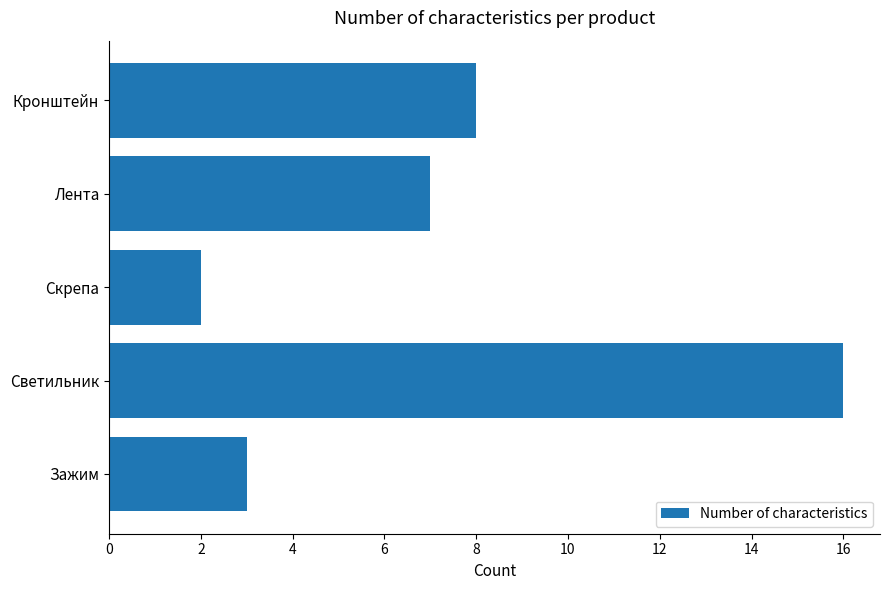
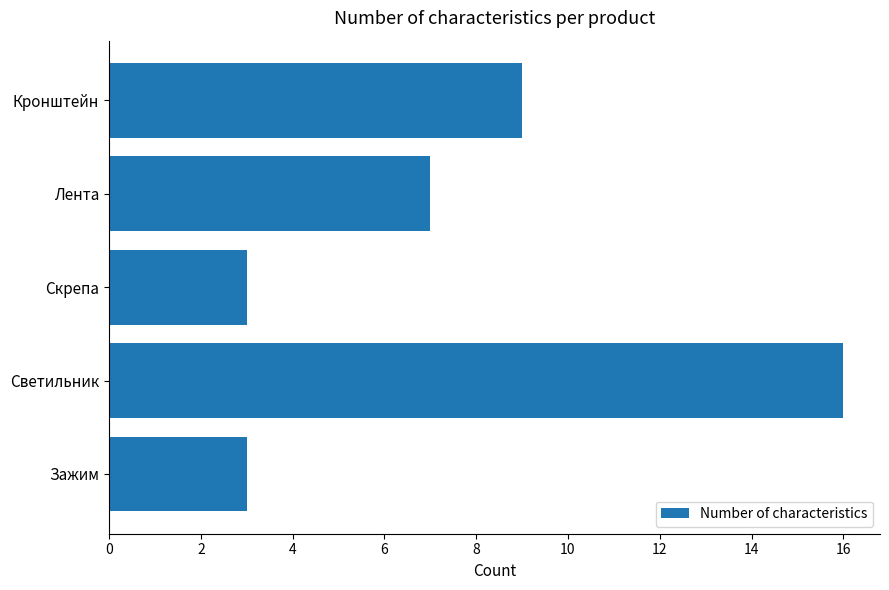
Кронштейн: 8 -> 9
Скрепа: 2 -> 3
